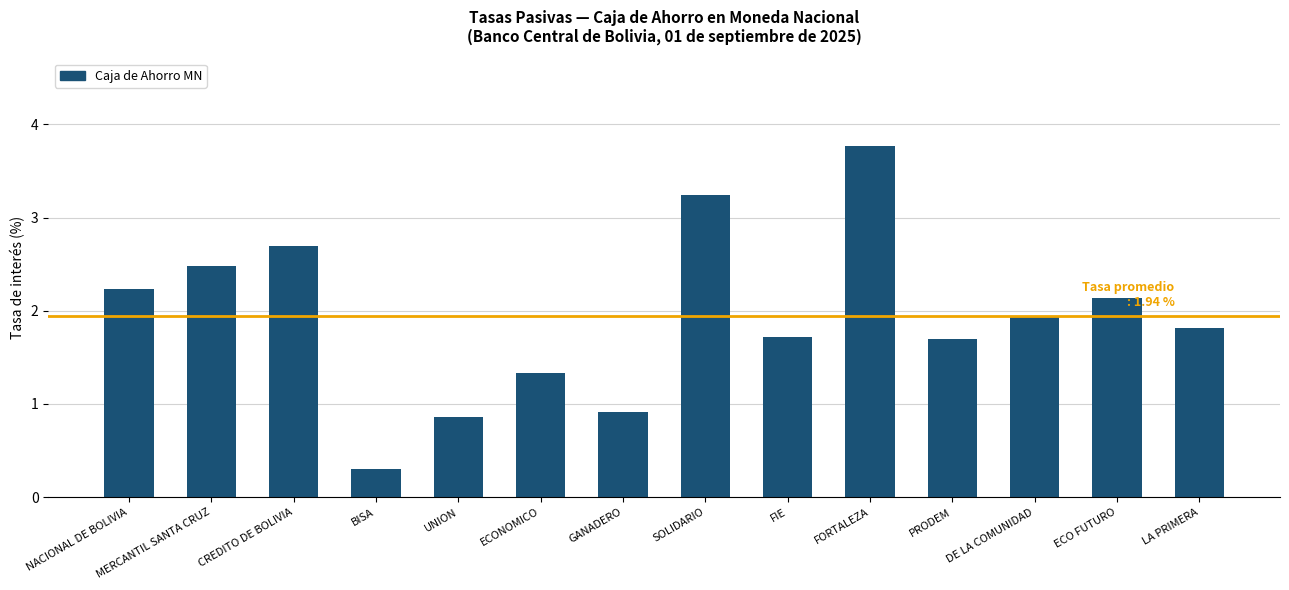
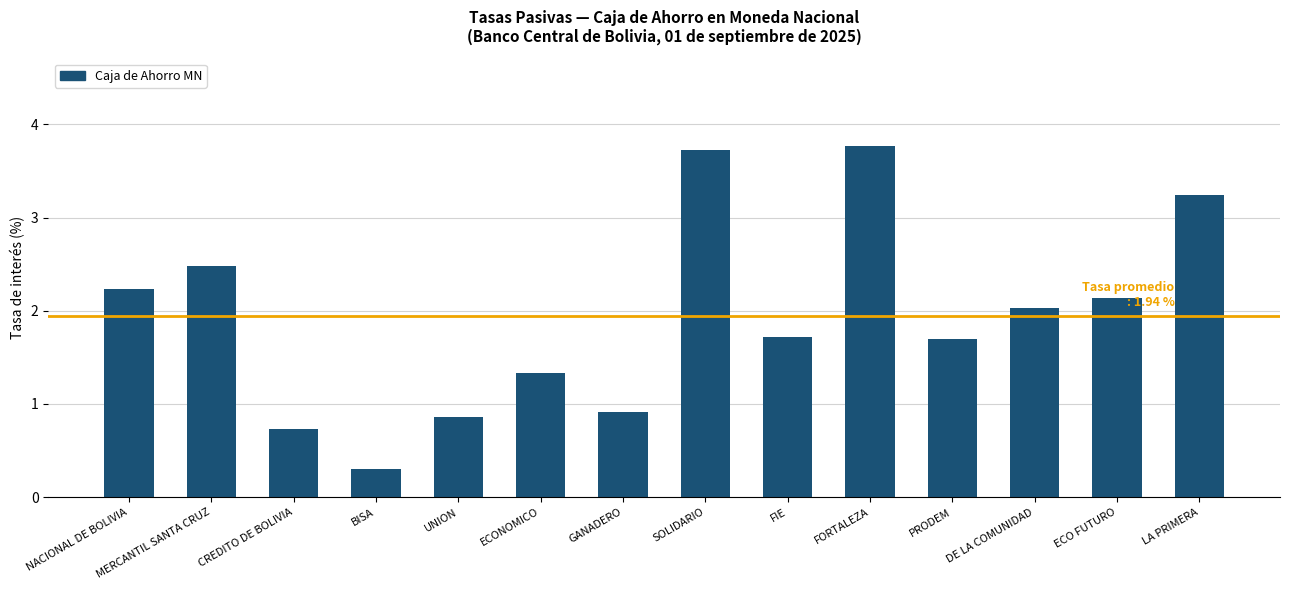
CREDITO DE BOLIVIA: 2.7 -> 0.7
SOLIDARIO: 3.2 -> 3.7
DE LA COMUNIDAD: 1.9 -> 2.0
LA PRIMERA: 1.8 -> 3.2
